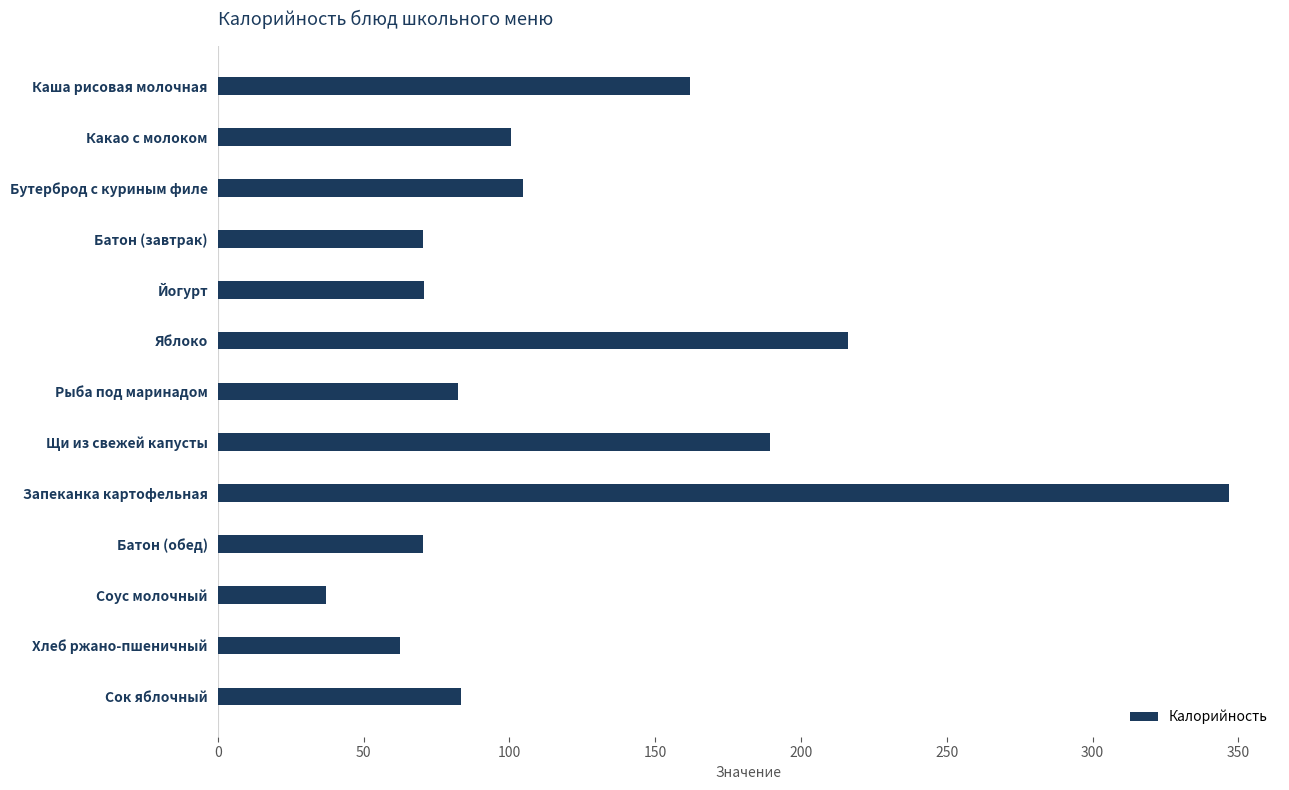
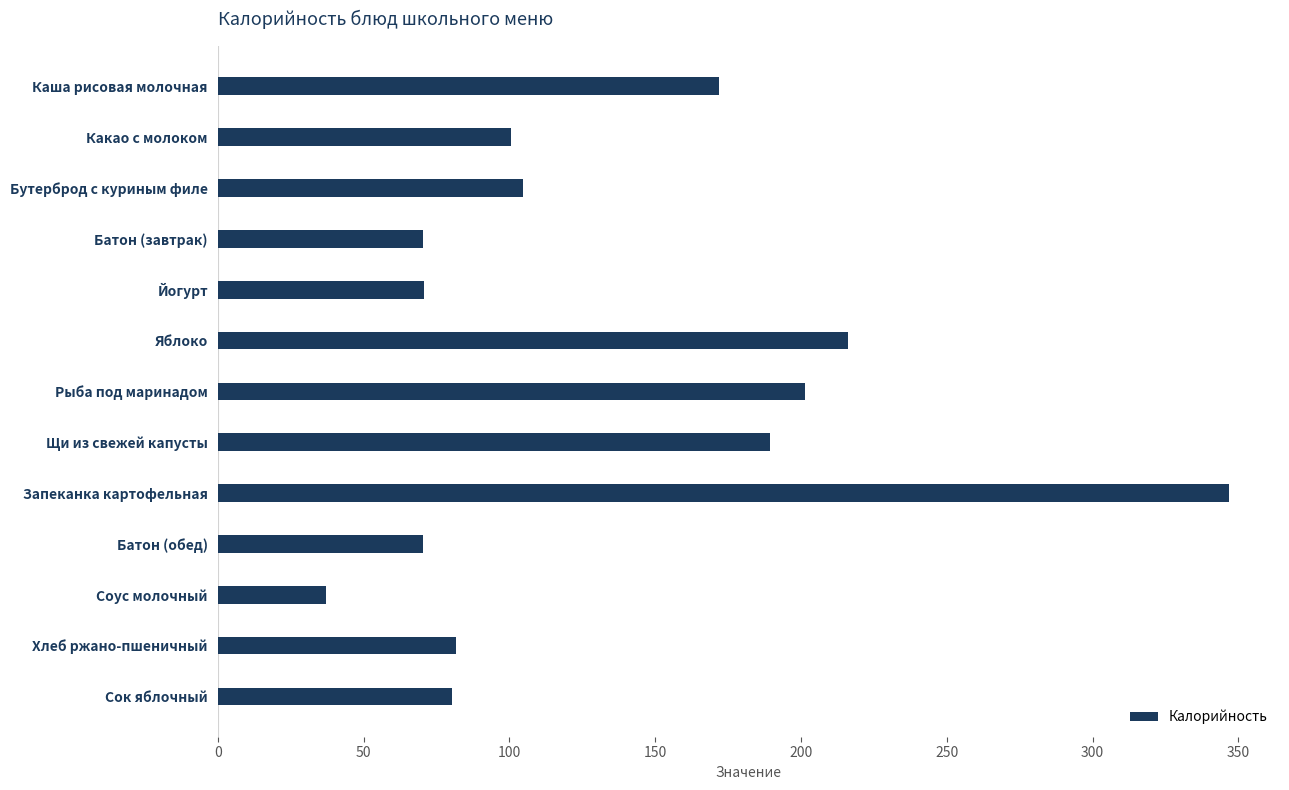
Каша рисовая молочная: 162 -> 172
Рыба под маринадом: 83 -> 202
Хлеб ржано-пшеничный: 63 -> 82
Сок яблочный: 83 -> 80
